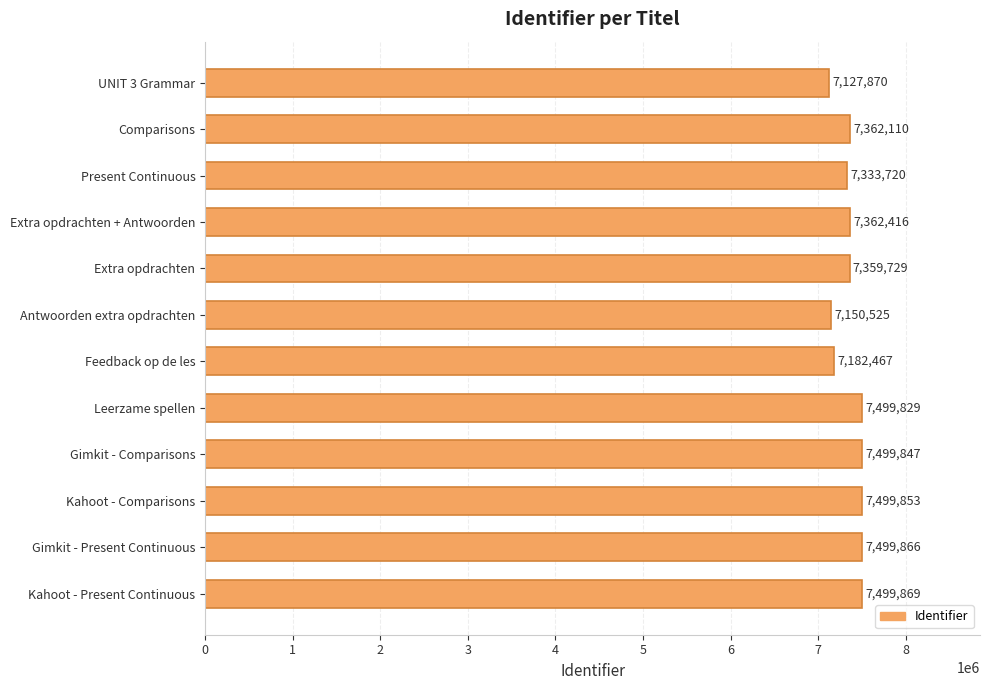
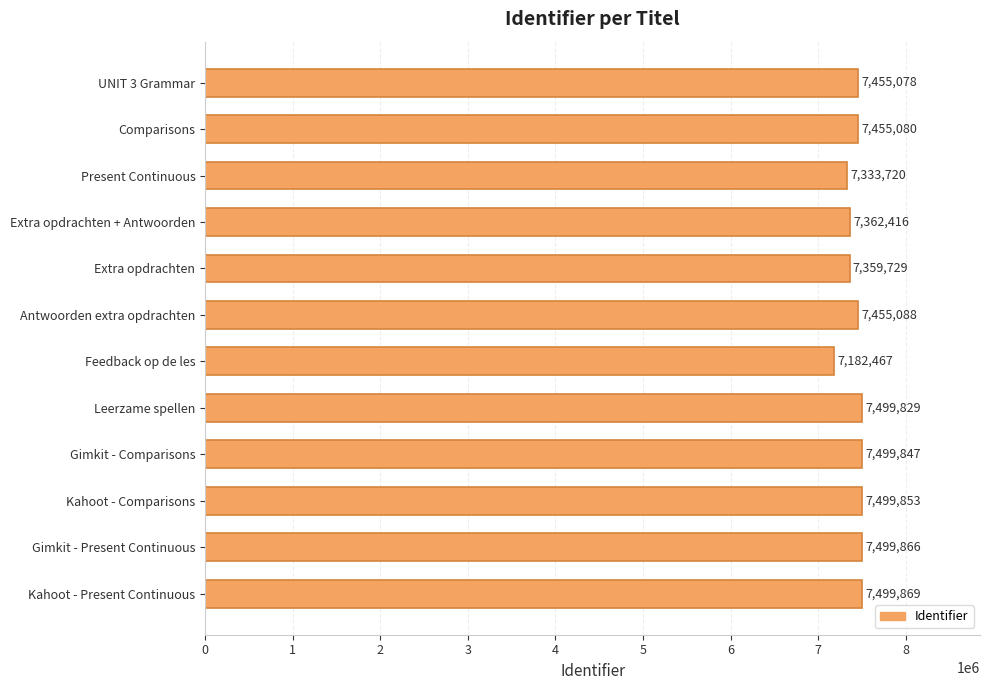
UNIT 3 Grammar: 7,127,870 -> 7,455,078
Comparisons: 7,362,110 -> 7,455,080
Antwoorden extra opdrachten: 7,150,525 -> 7,455,088
